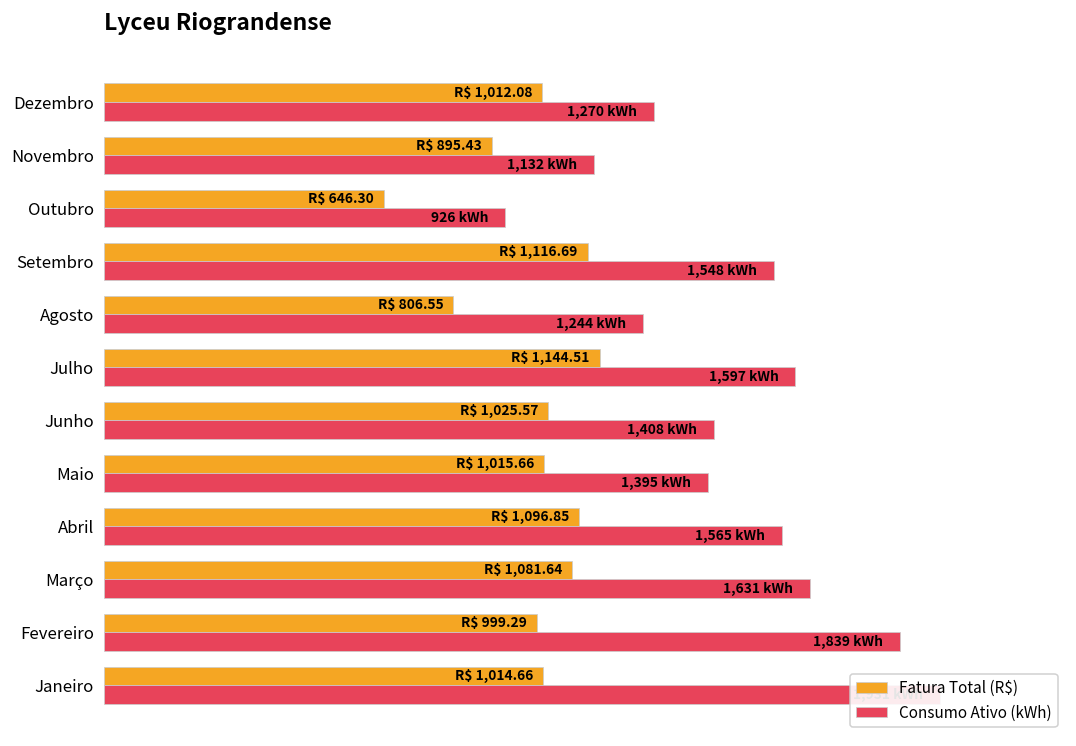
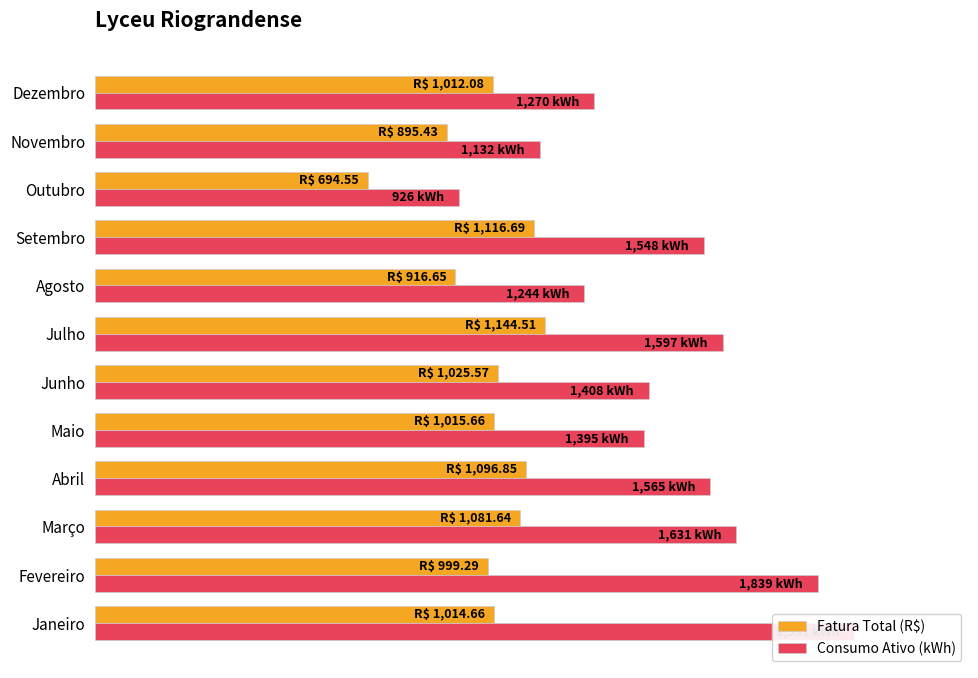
Fatura Total (R$), Outubro: 646.30 -> 694.55
Fatura Total (R$), Agosto: 806.55 -> 916.65
